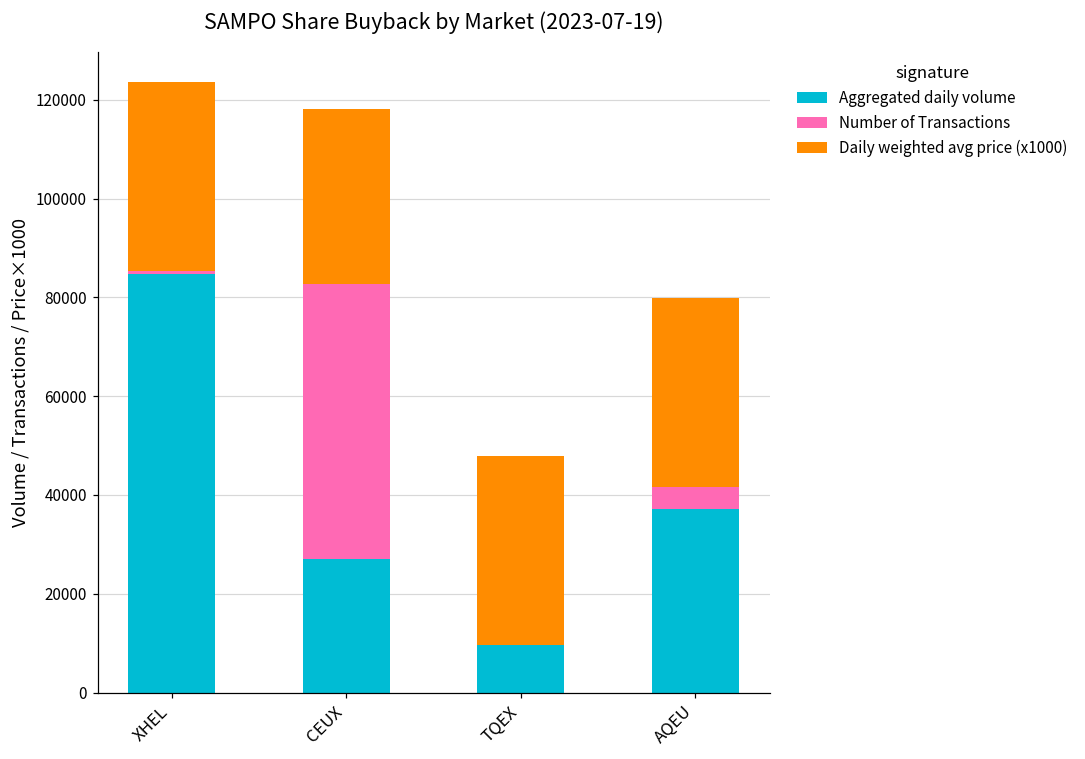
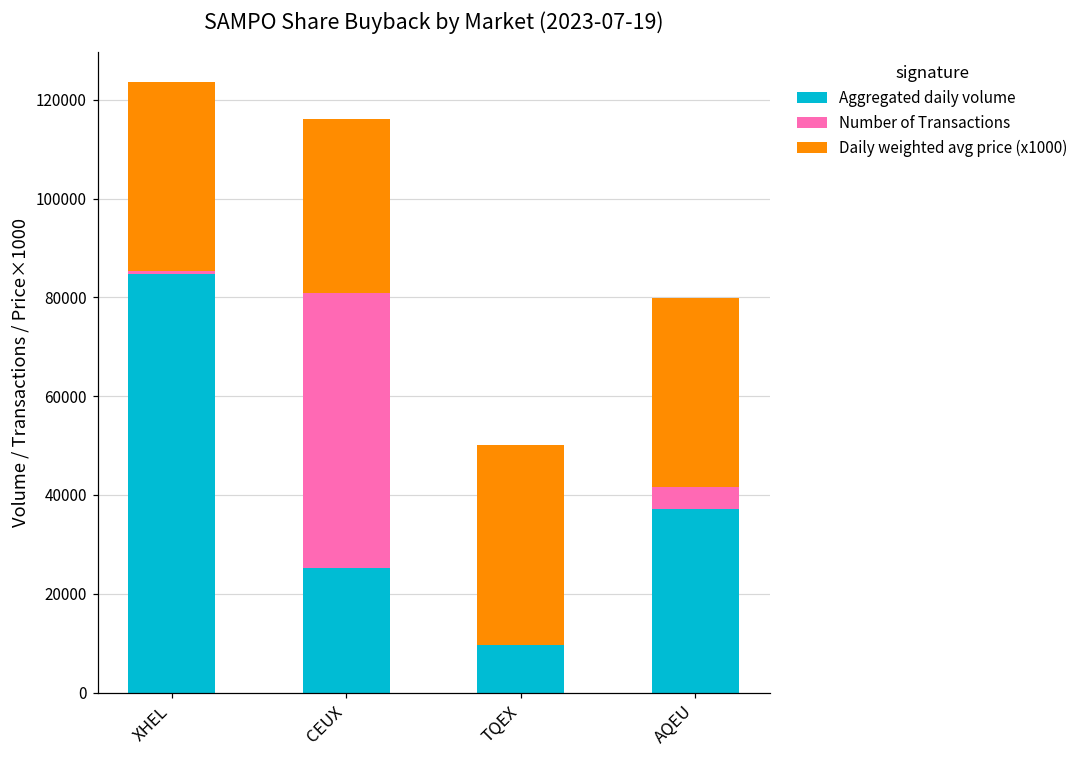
Aggregated daily volume, CEUX: 27000 -> 25000
Daily weighted avg price (x1000), TQEX: 38000 -> 40000
